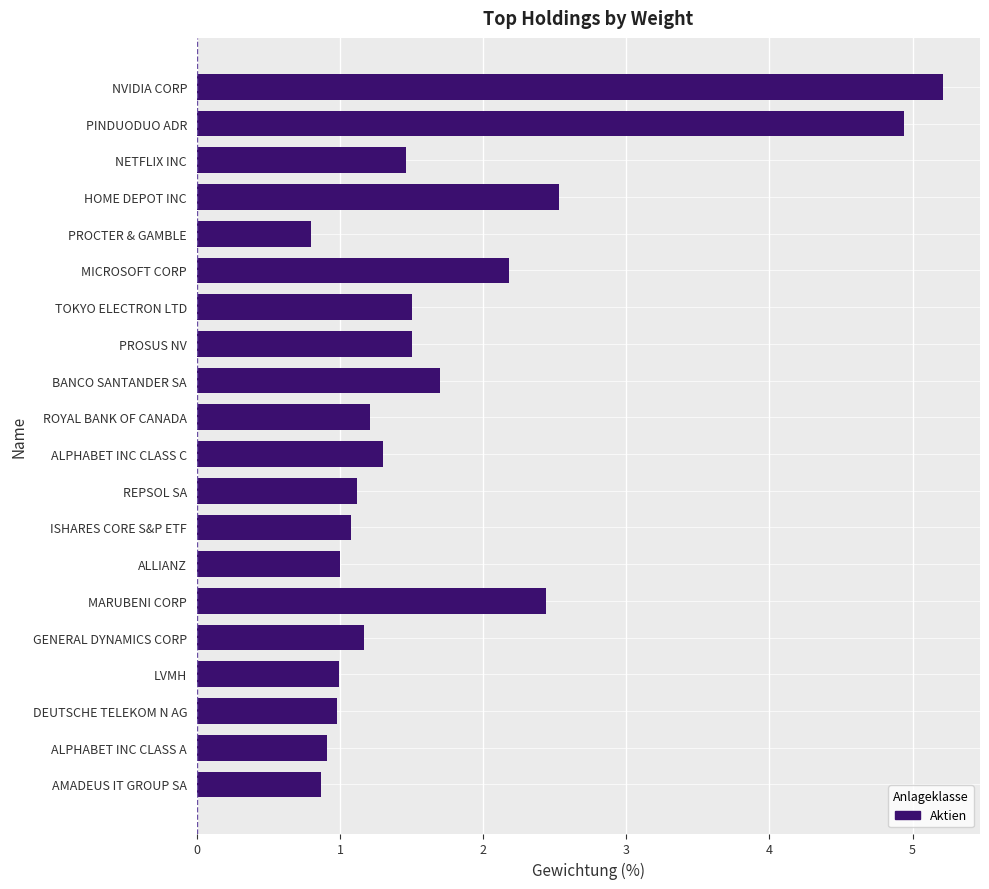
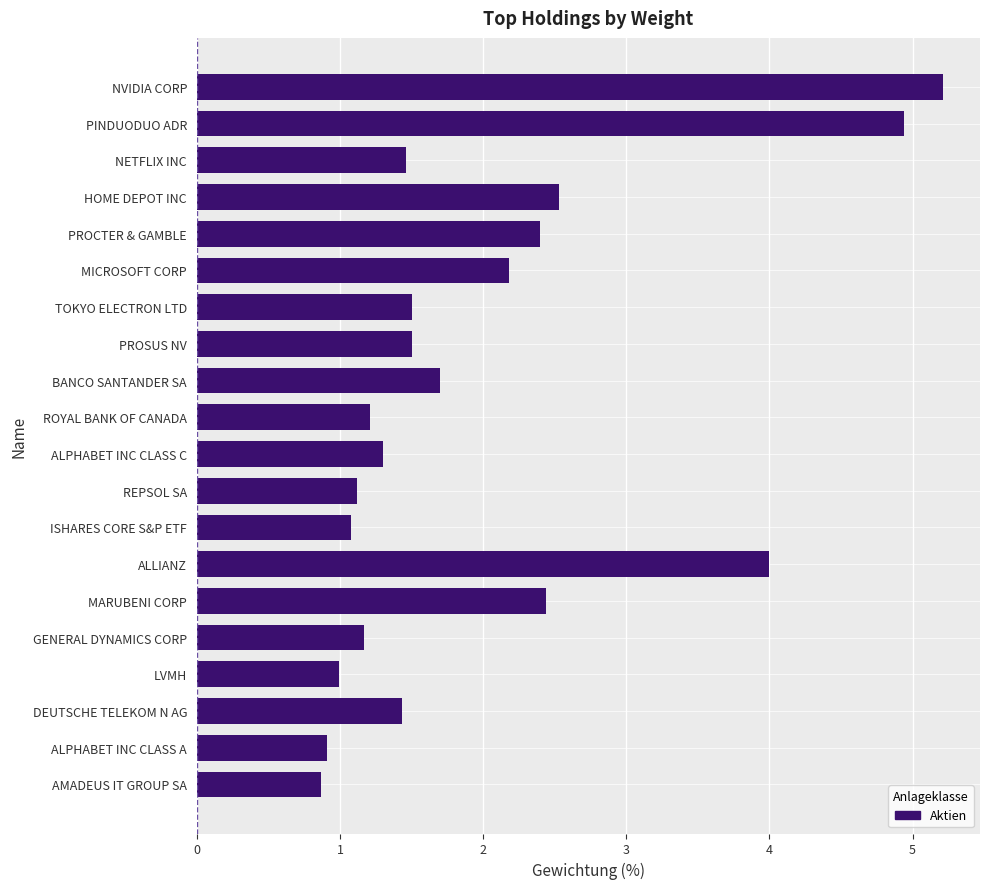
PROCTER & GAMBLE: 0.8 -> 2.4
ALLIANZ: 1 -> 4
DEUTSCHE TELEKOM N AG: 0.98 -> 1.43
